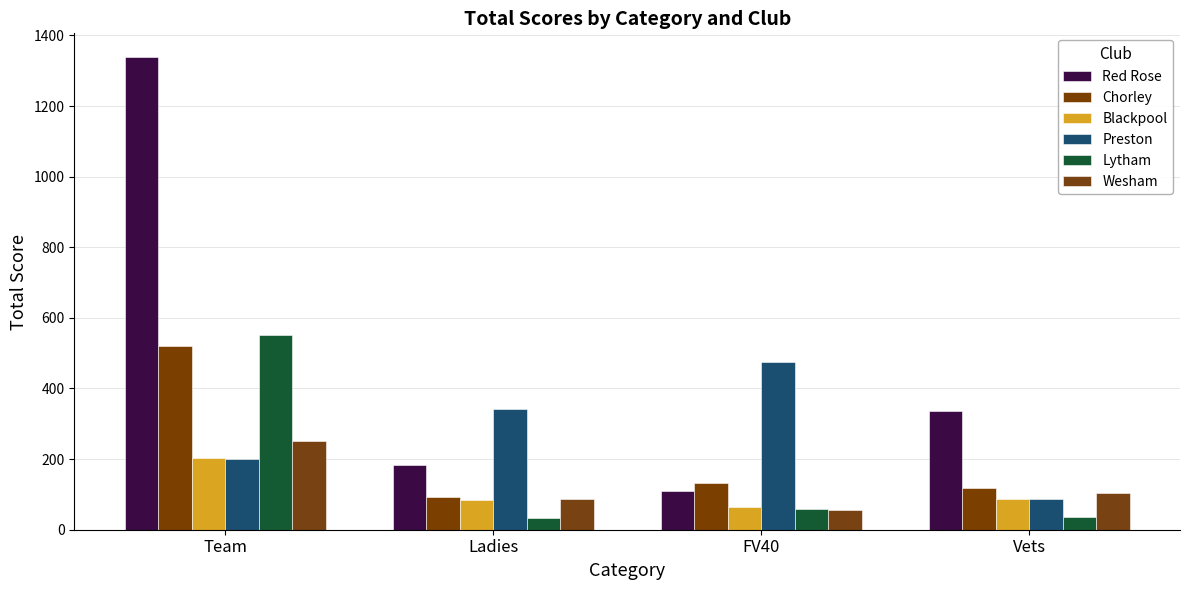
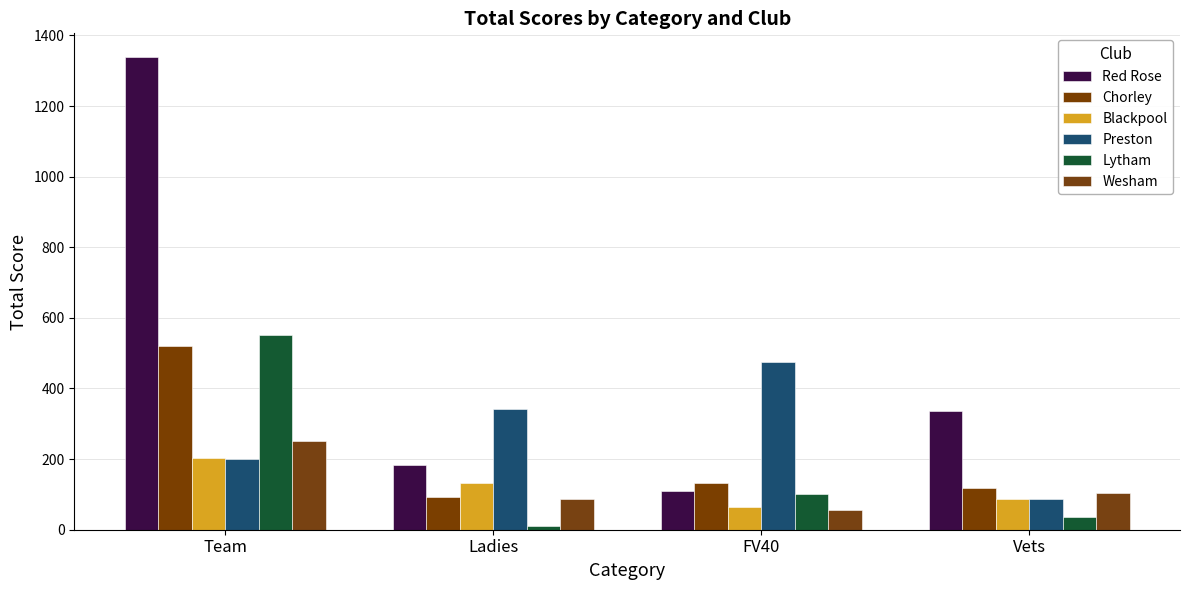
Blackpool, Ladies: 80 -> 130
Lytham, Ladies: 30 -> 10
Lytham, FV40: 60 -> 100
